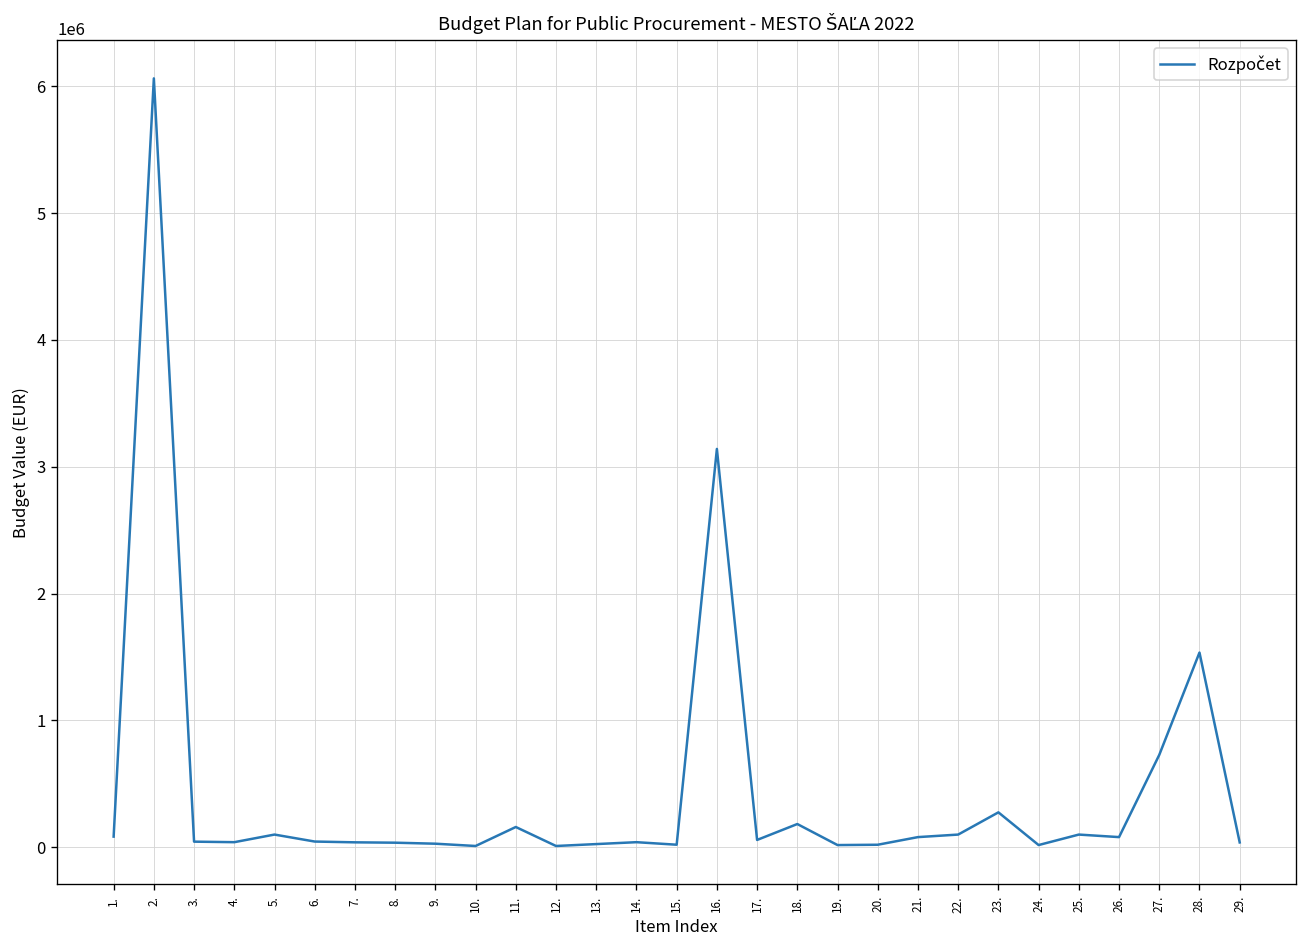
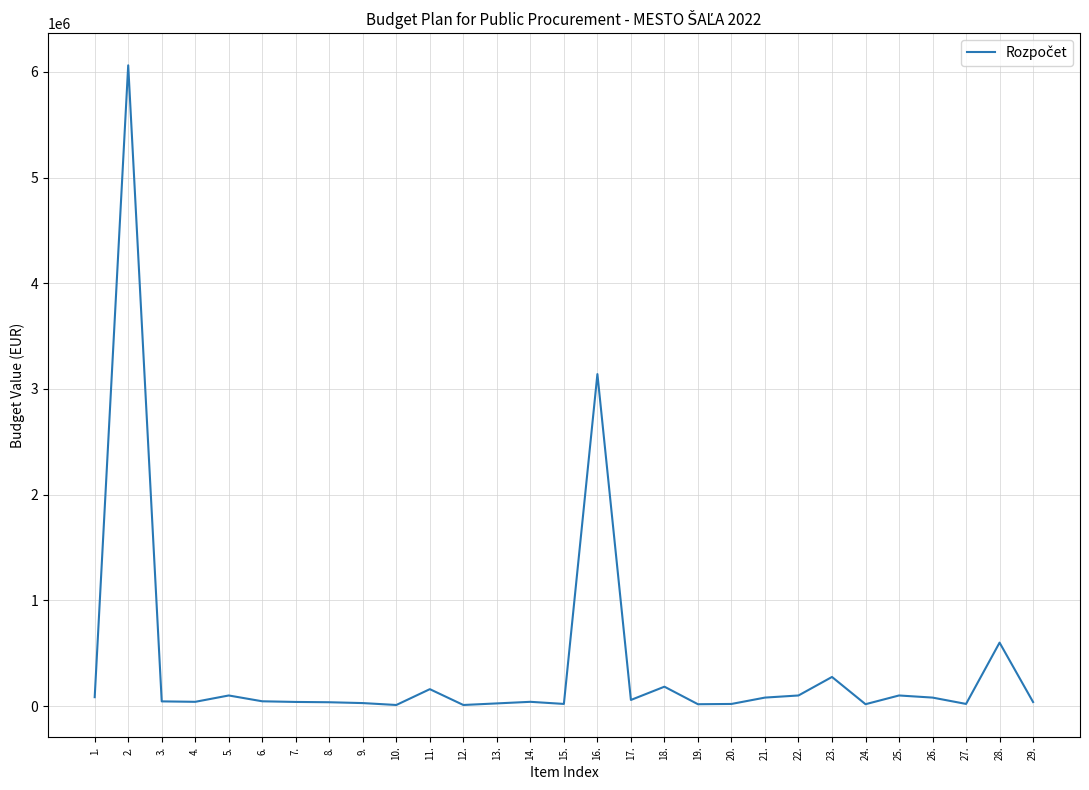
27.: 730000 -> 20000
28.: 1530000 -> 600000
